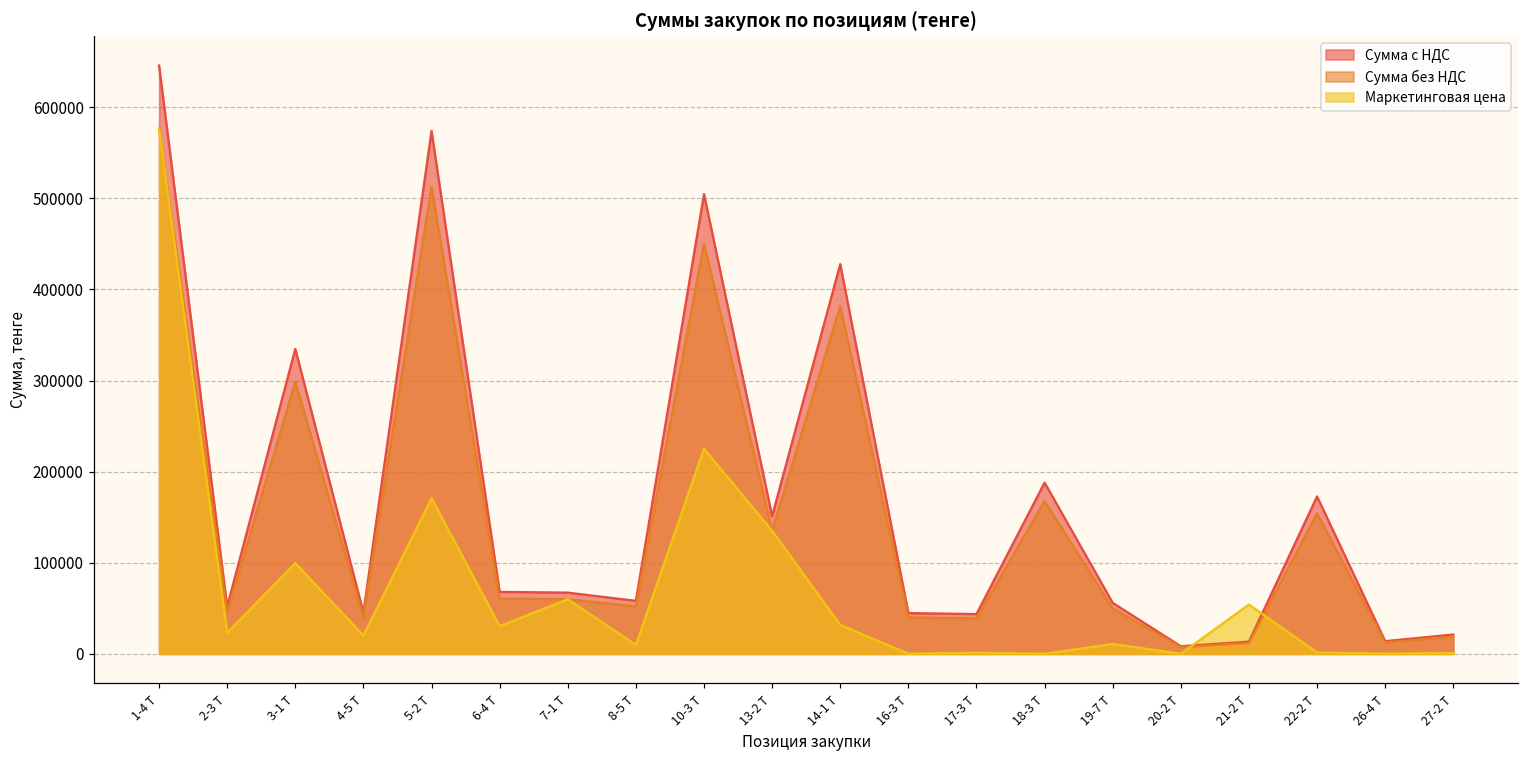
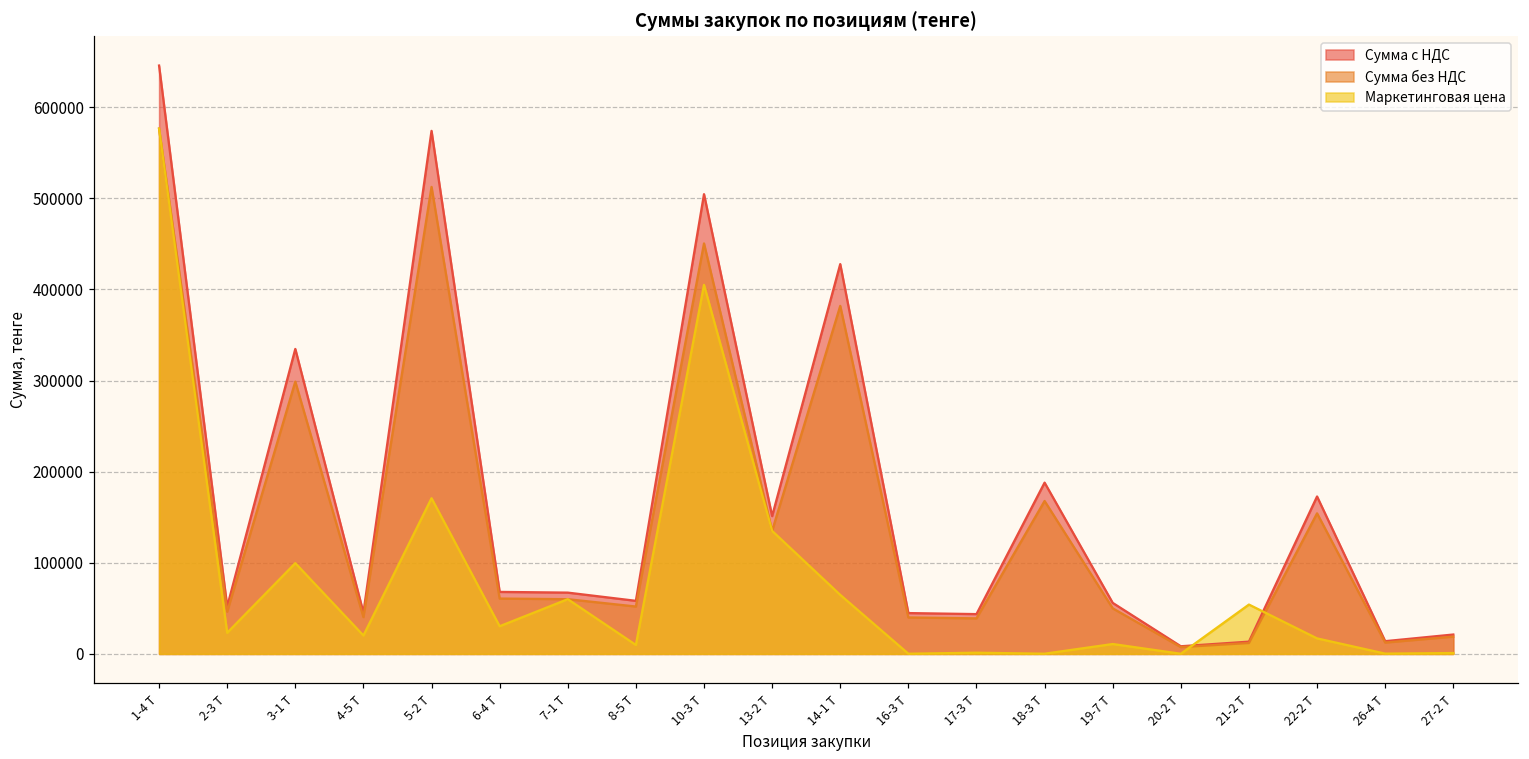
Маркетинговая цена, 10-3 Т: 230000 -> 410000
Маркетинговая цена, 14-1 Т: 30000 -> 60000
Маркетинговая цена, 22-2 Т: 0 -> 20000
